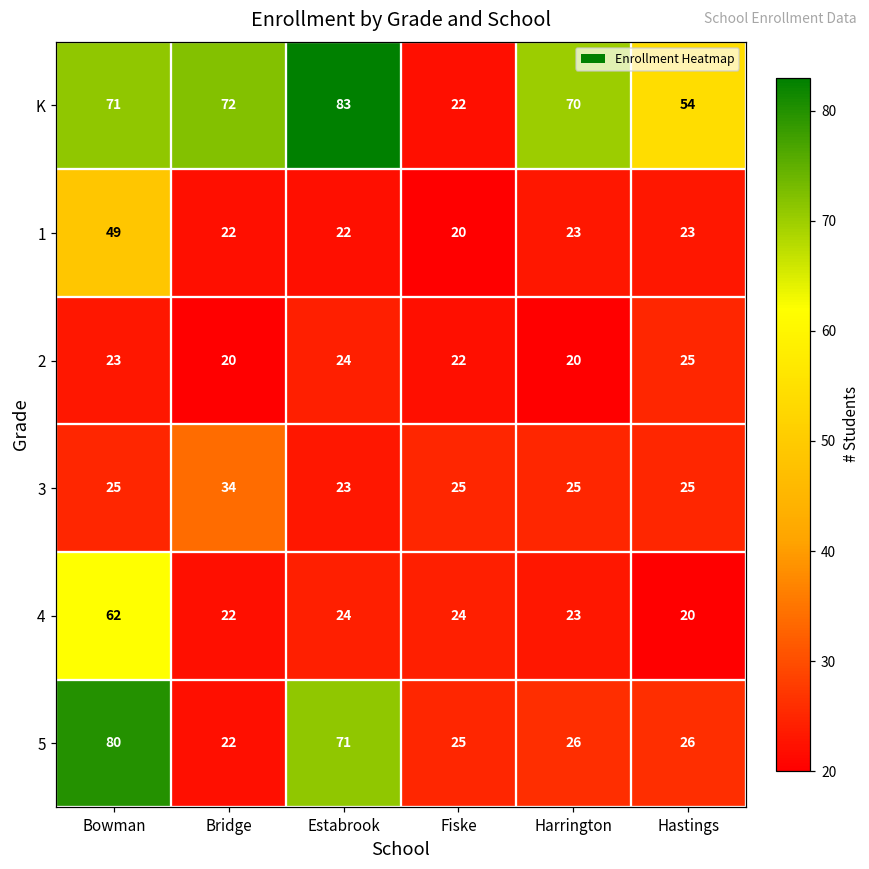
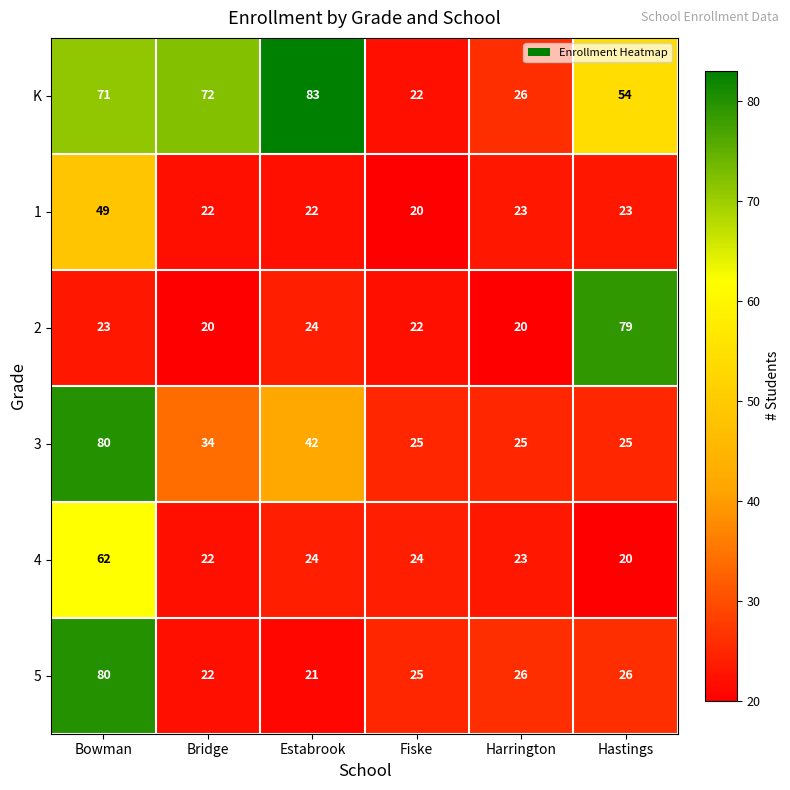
K, Harrington: 70 -> 26
2, Hastings: 25 -> 79
3, Bowman: 25 -> 80
3, Estabrook: 23 -> 42
5, Estabrook: 71 -> 21
